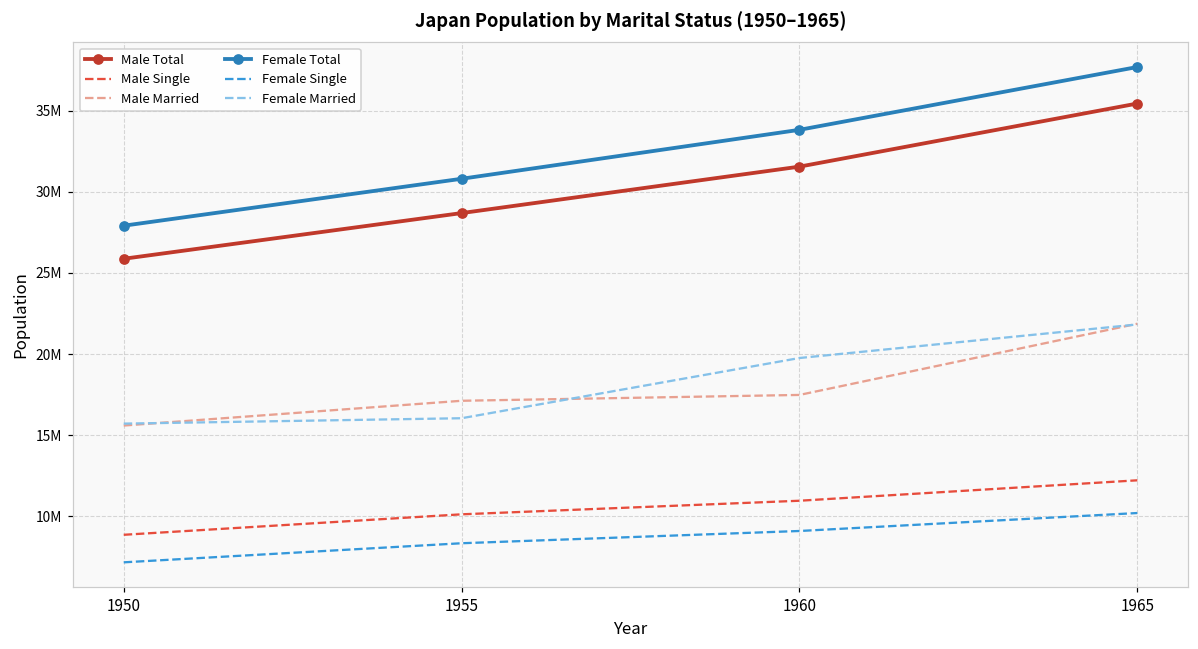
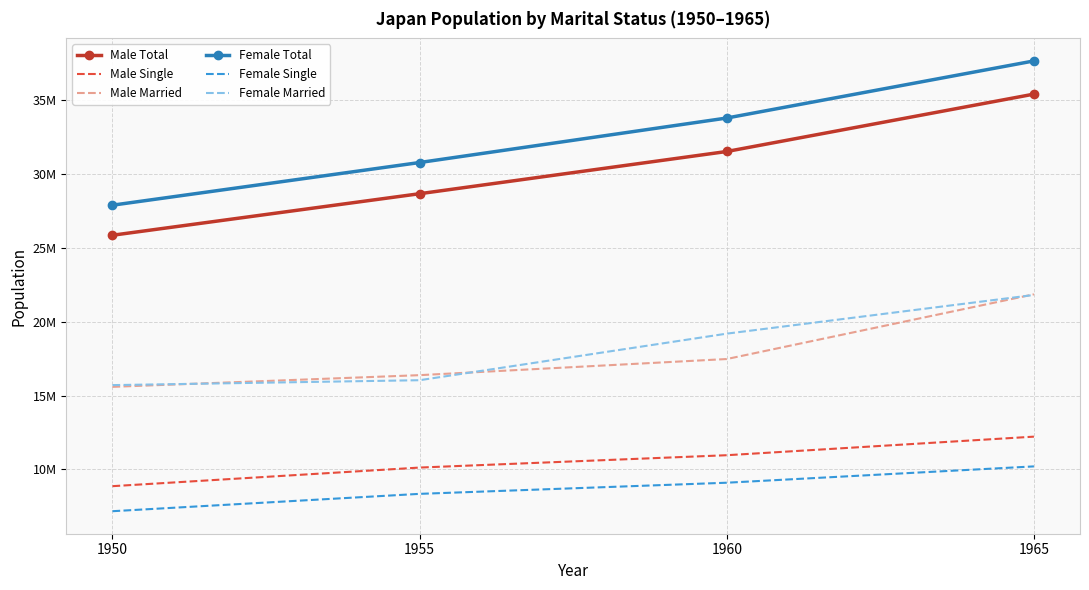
Male Married, 1955: 17100000 -> 16400000
Female Married, 1960: 19800000 -> 19200000
